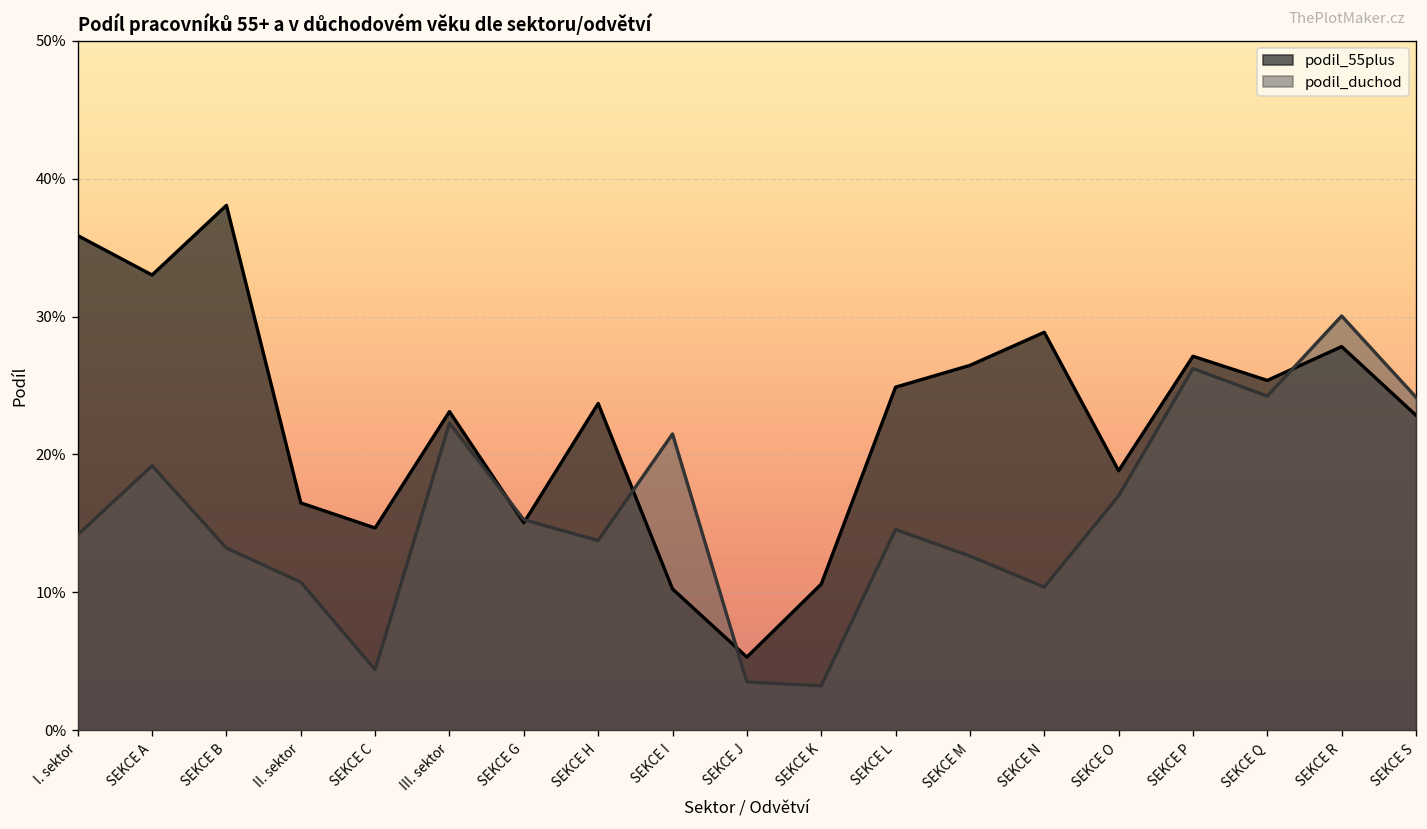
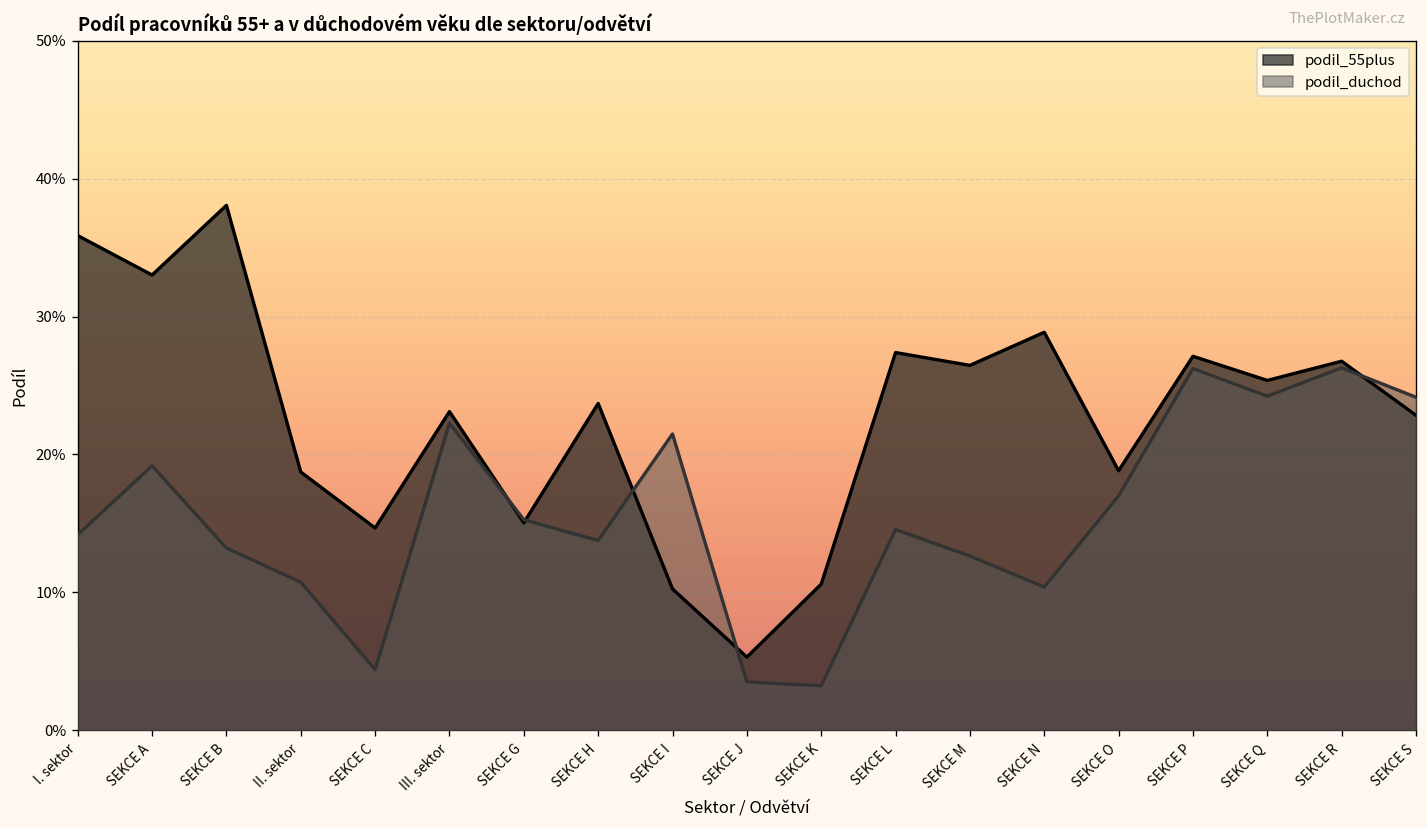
podil_55plus, II. sektor: 16.5% -> 18.7%
podil_55plus, SEKCE L: 24.9% -> 27.4%
podil_55plus, SEKCE R: 27.8% -> 26.8%
podil_duchod, SEKCE R: 30.0% -> 26.3%
